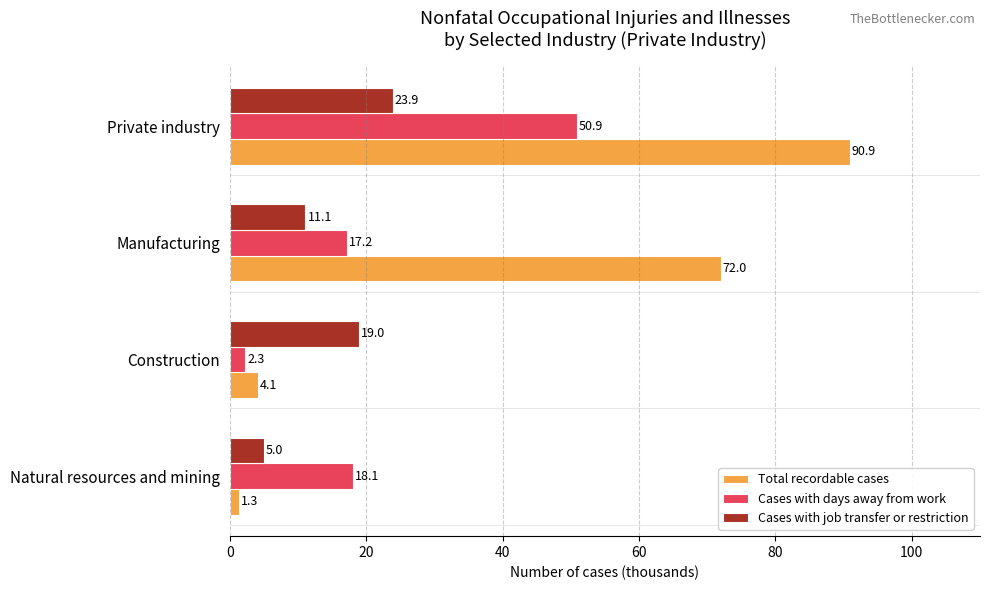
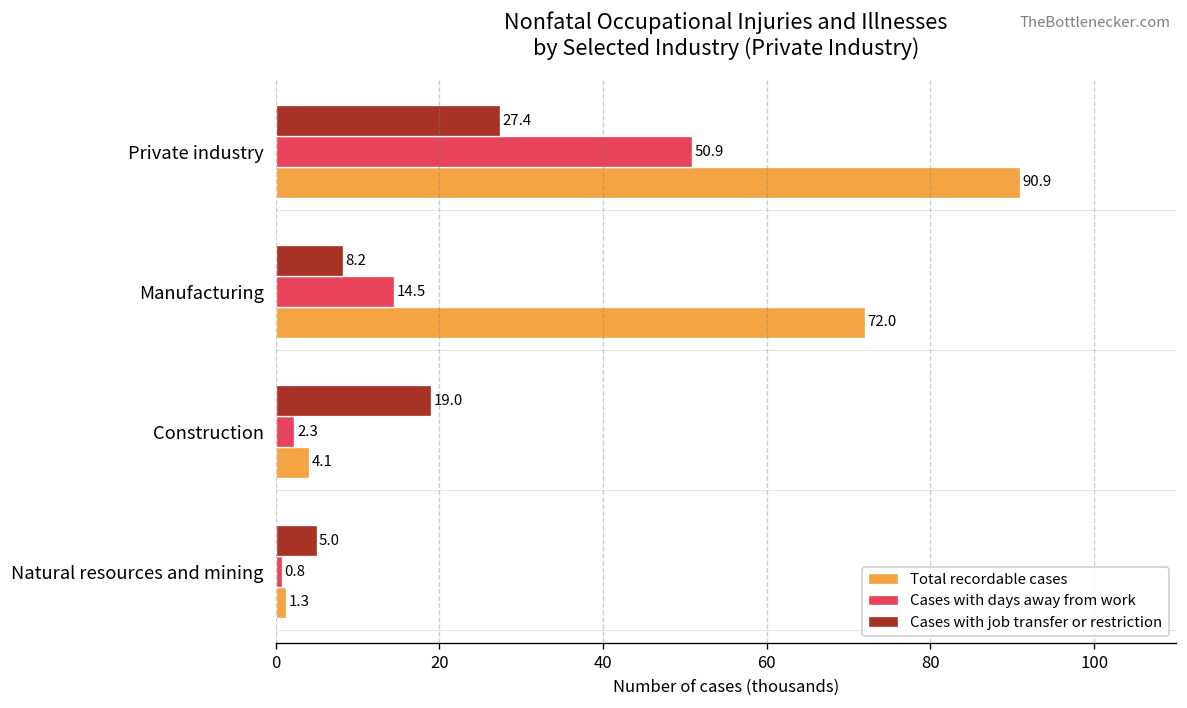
Cases with job transfer or restriction, Private industry: 23.9 -> 27.4
Cases with job transfer or restriction, Manufacturing: 11.1 -> 8.2
Cases with days away from work, Manufacturing: 17.2 -> 14.5
Cases with days away from work, Natural resources and mining: 18.1 -> 0.8
